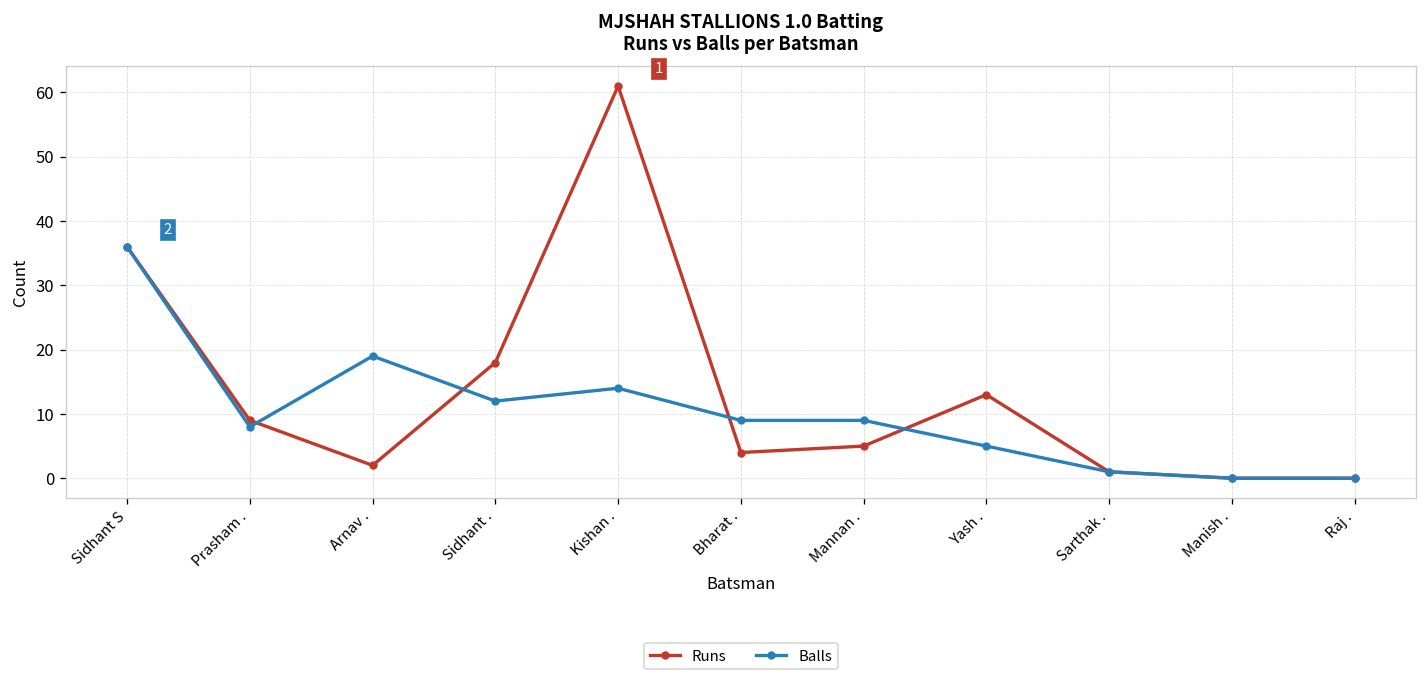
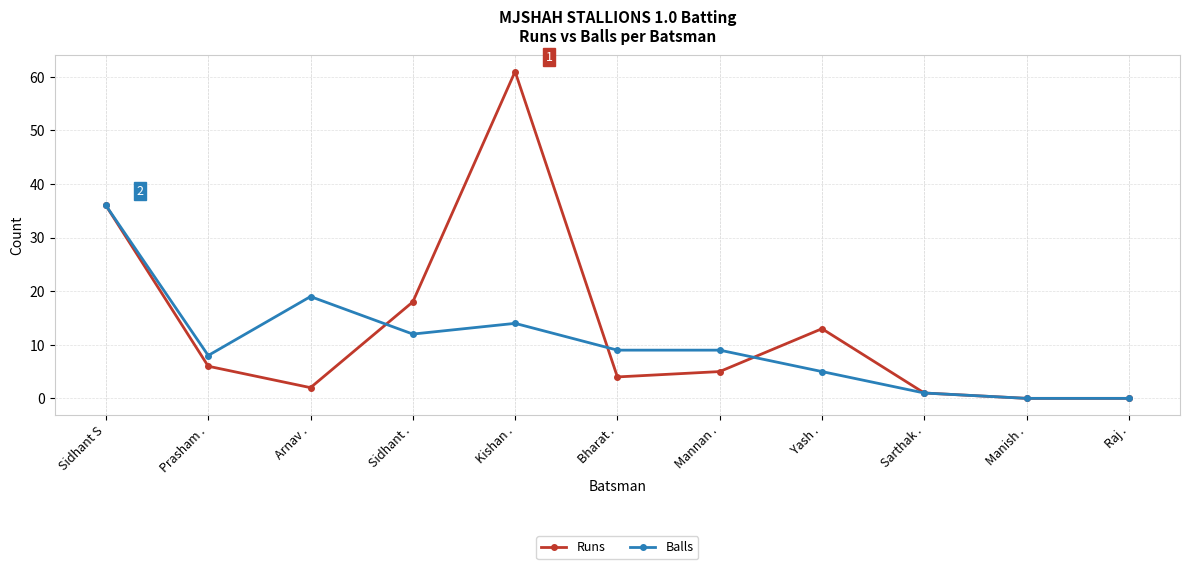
Runs, Prasham .: 9 -> 6
